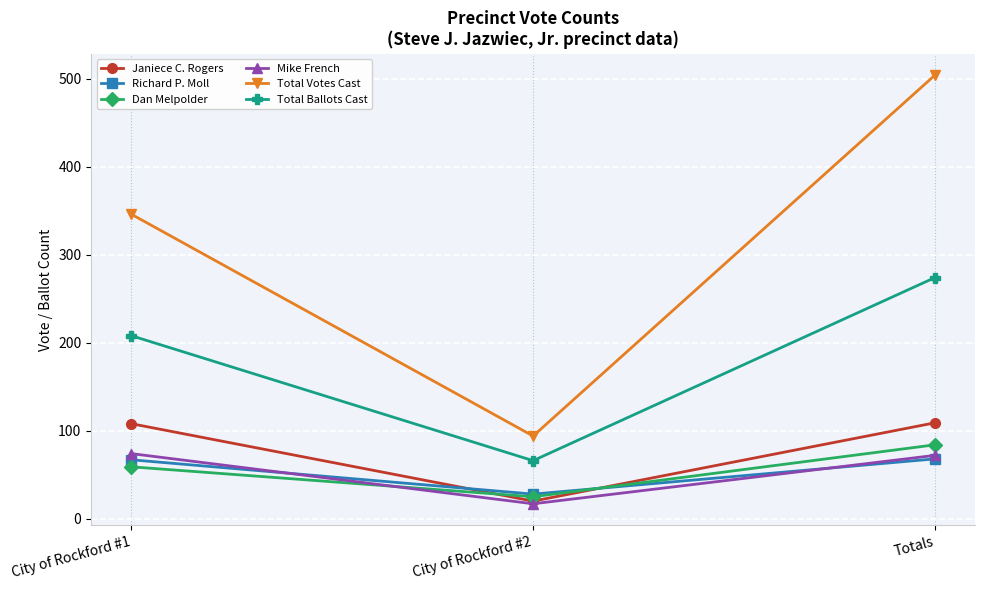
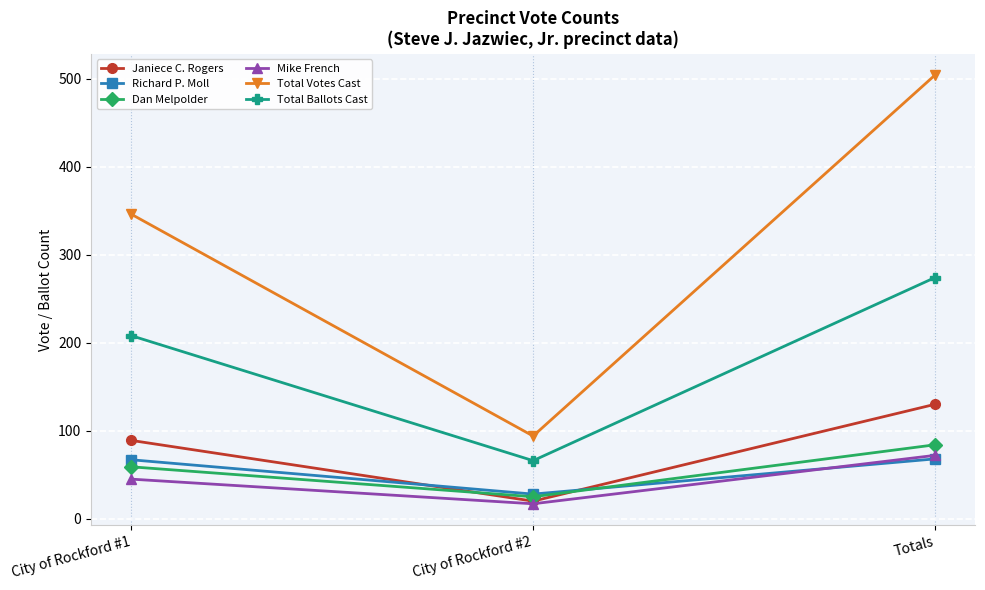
Janiece C. Rogers, City of Rockford #1: 110 -> 90
Mike French, City of Rockford #1: 70 -> 50
Janiece C. Rogers, Totals: 110 -> 130
